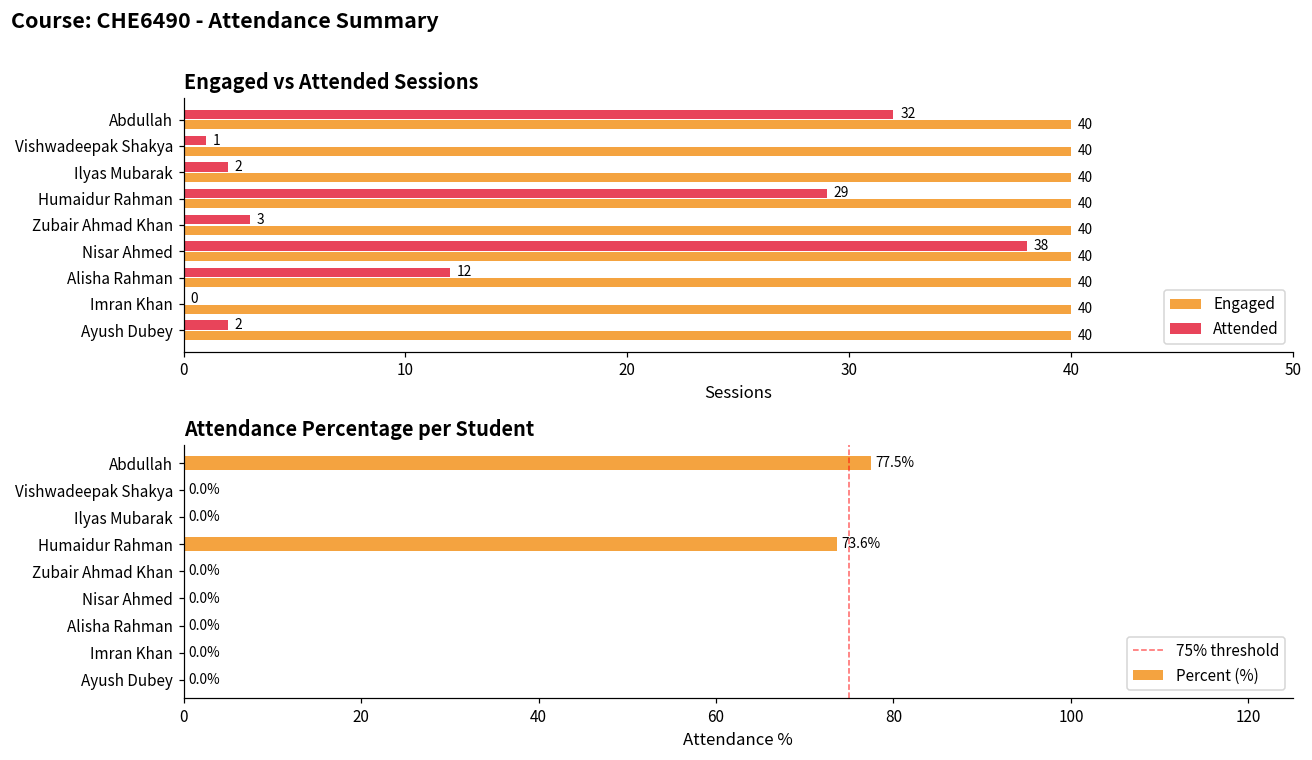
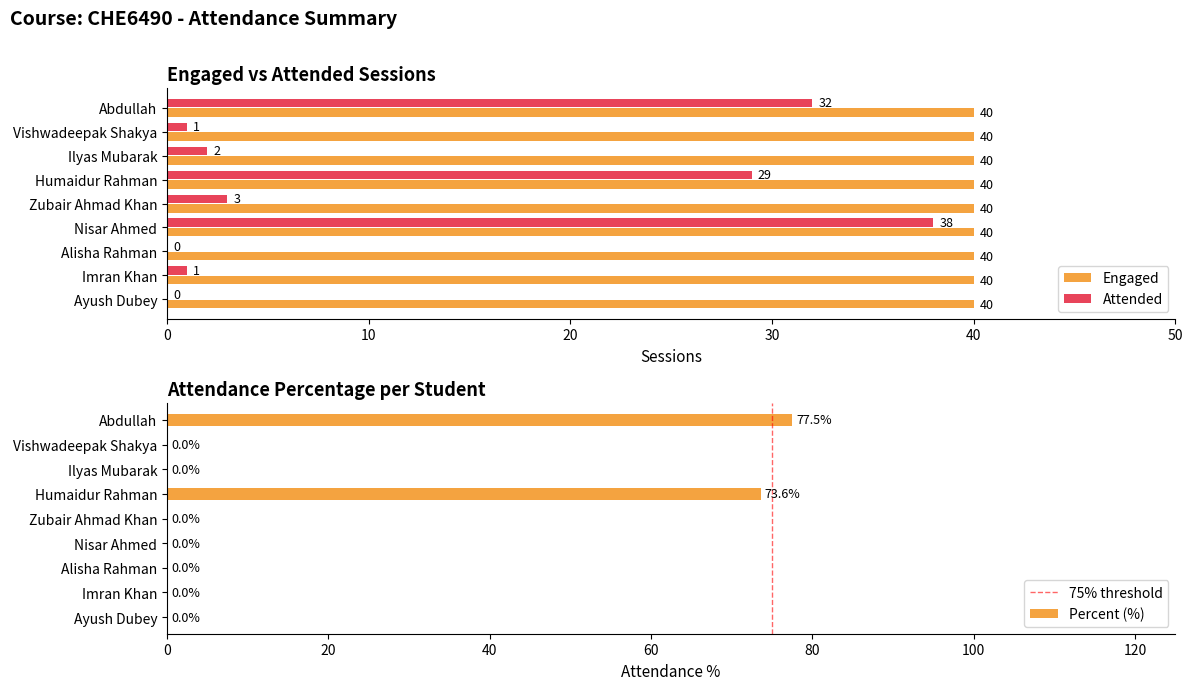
Engaged vs Attended Sessions, Attended, Alisha Rahman: 12 -> 0
Engaged vs Attended Sessions, Attended, Imran Khan: 0 -> 1
Engaged vs Attended Sessions, Attended, Ayush Dubey: 2 -> 0
